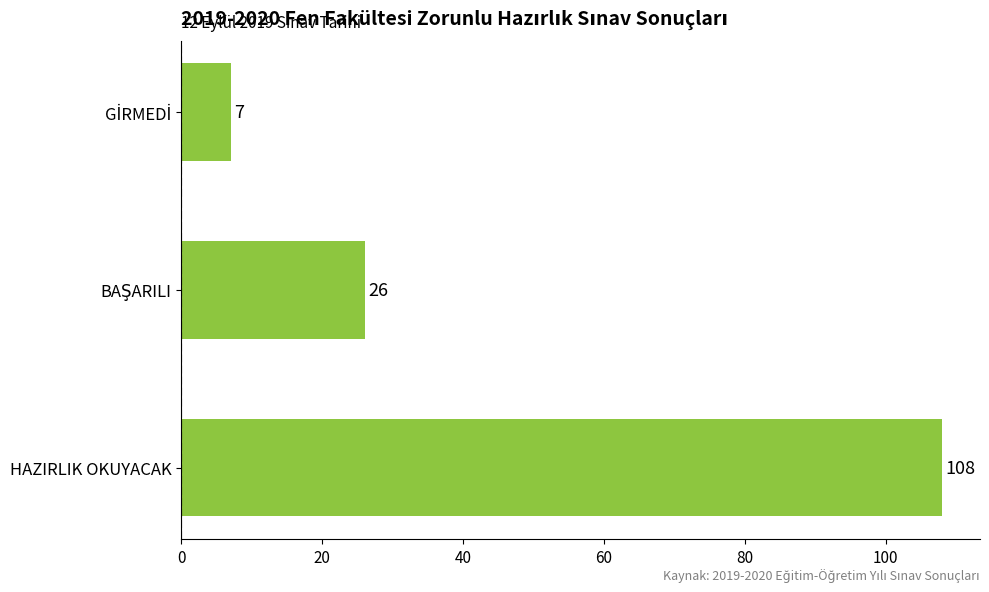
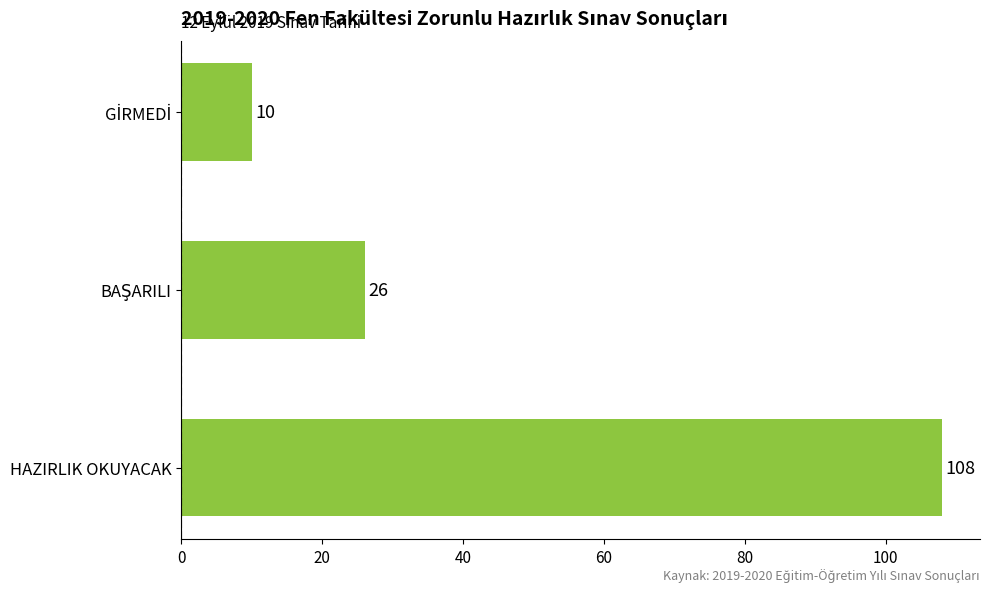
GİRMEDİ: 7 -> 10
